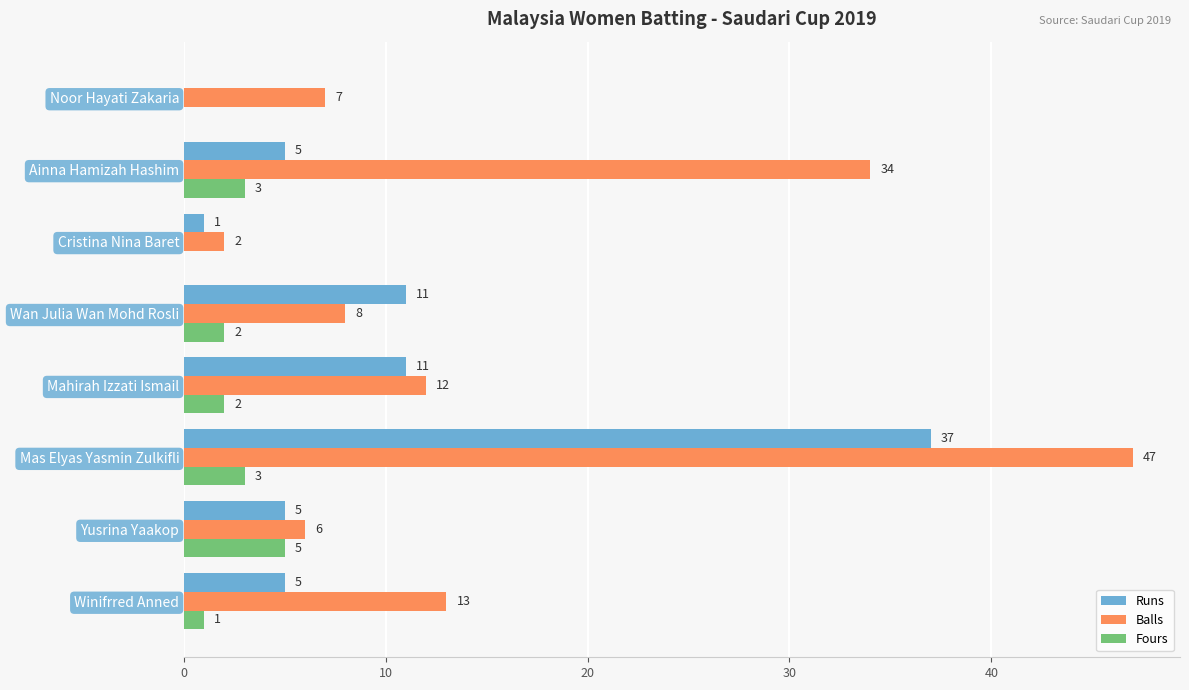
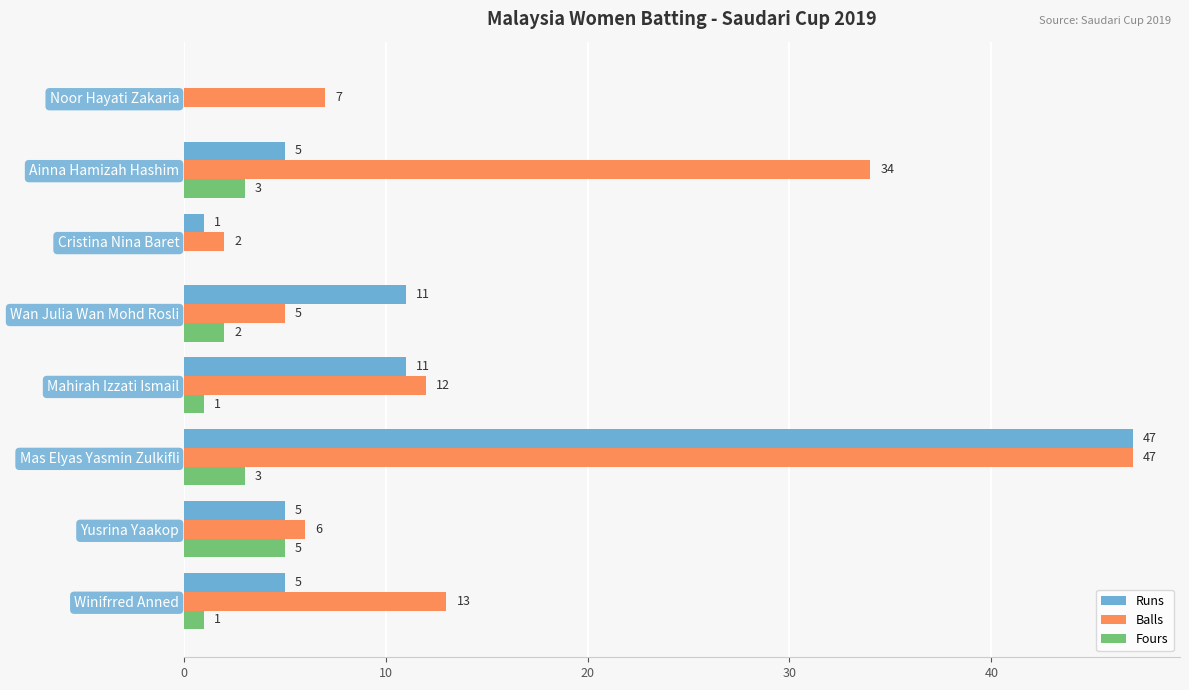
Balls, Wan Julia Wan Mohd Rosli: 8 -> 5
Fours, Mahirah Izzati Ismail: 2 -> 1
Runs, Mas Elyas Yasmin Zulkifli: 37 -> 47
